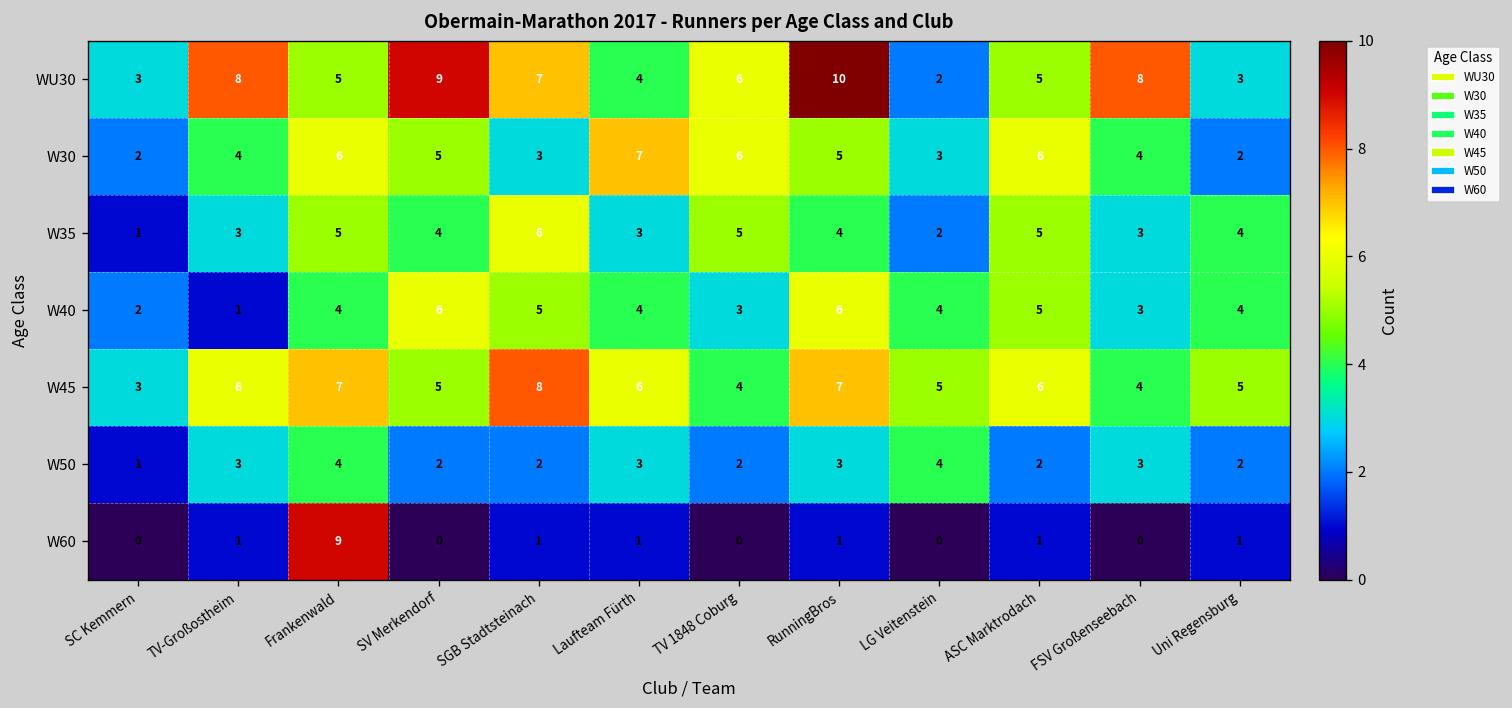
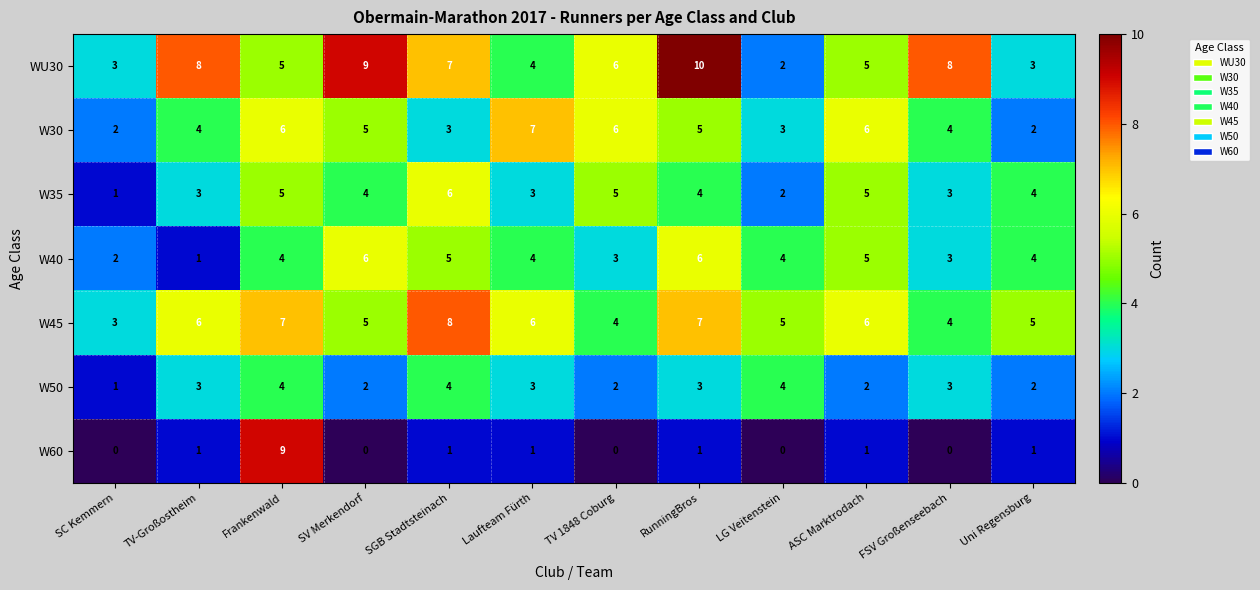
W50, SGB Stadtsteinach: 2 -> 4
